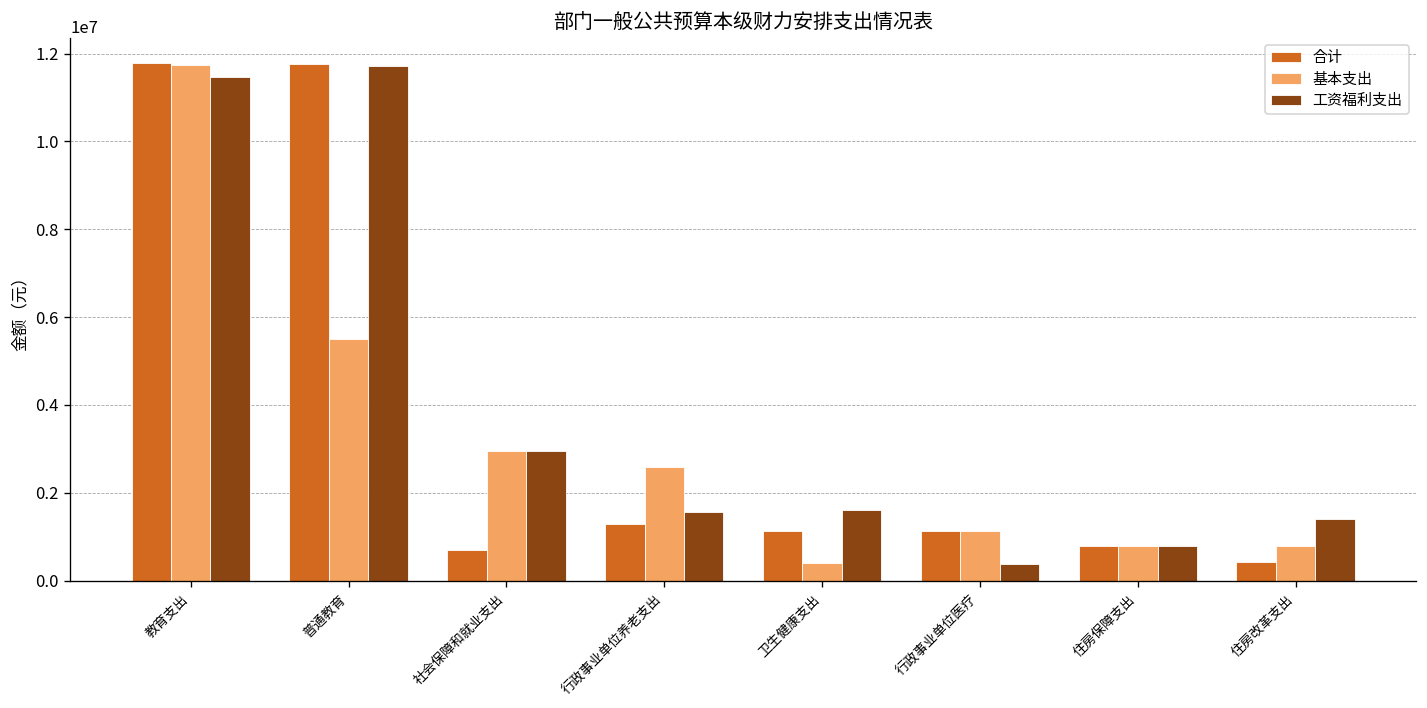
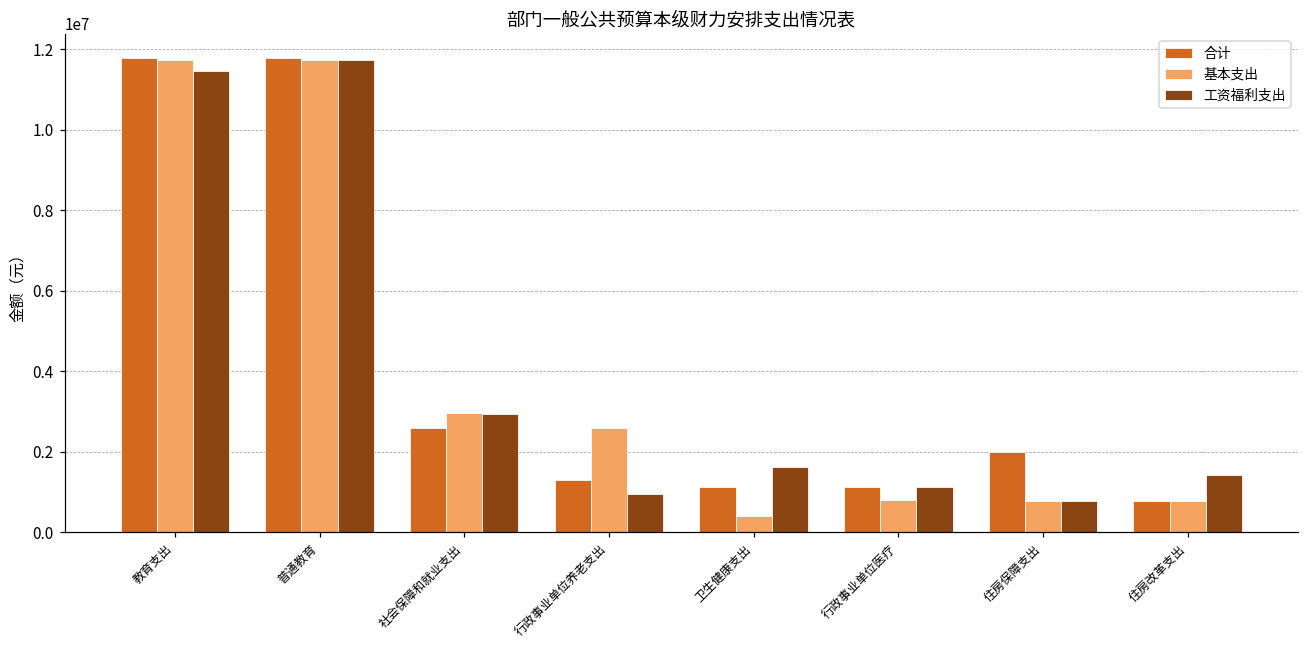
基本支出, 普通教育: 5500000 -> 11700000
合计, 社会保障和就业支出: 700000 -> 2600000
工资福利支出, 行政事业单位养老支出: 1600000 -> 900000
基本支出, 行政事业单位医疗: 1100000 -> 800000
工资福利支出, 行政事业单位医疗: 400000 -> 1100000
合计, 住房保障支出: 800000 -> 2000000
合计, 住房改革支出: 400000 -> 800000
